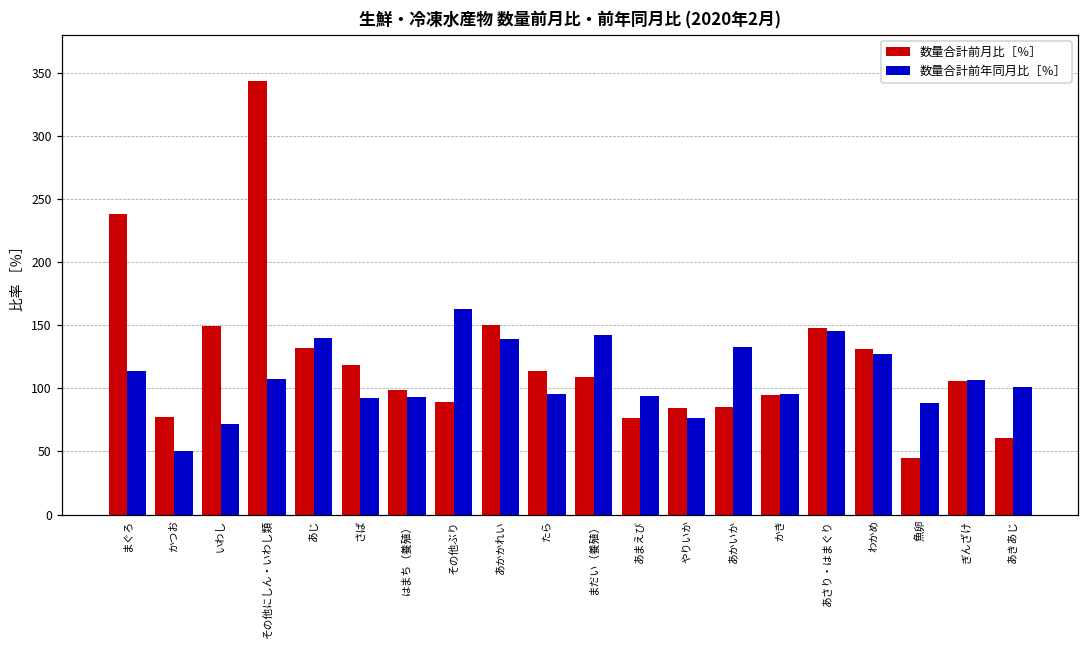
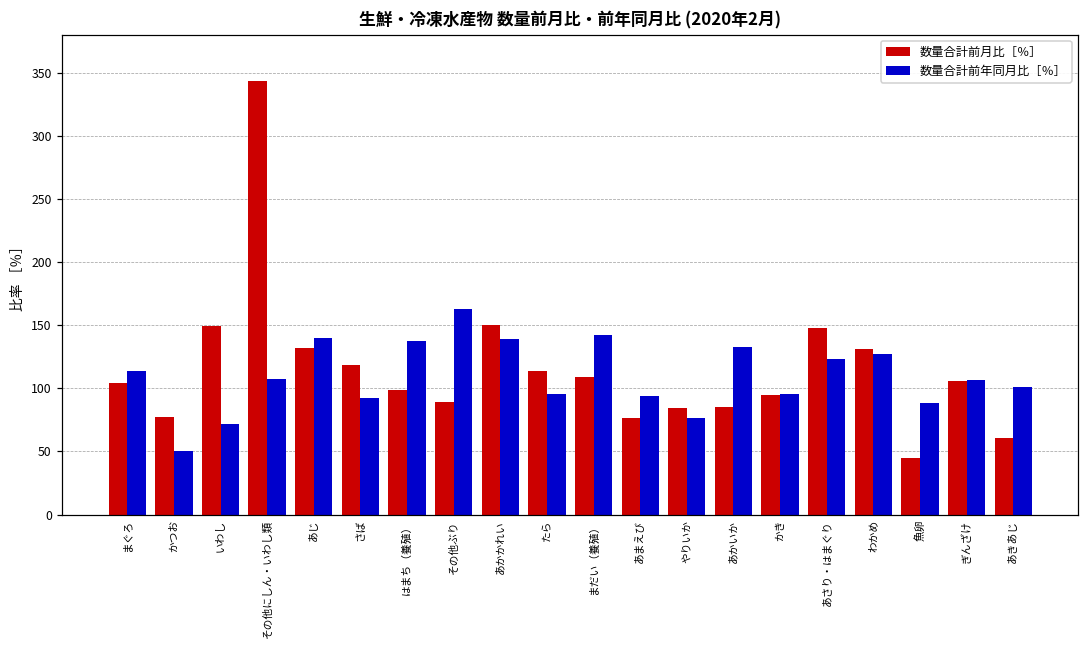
数量合計前月比［％］, まぐろ: 238 -> 104
数量合計前年同月比［％］, はまち（養殖）: 93 -> 137
数量合計前年同月比［％］, あさり・はまぐり: 146 -> 123
